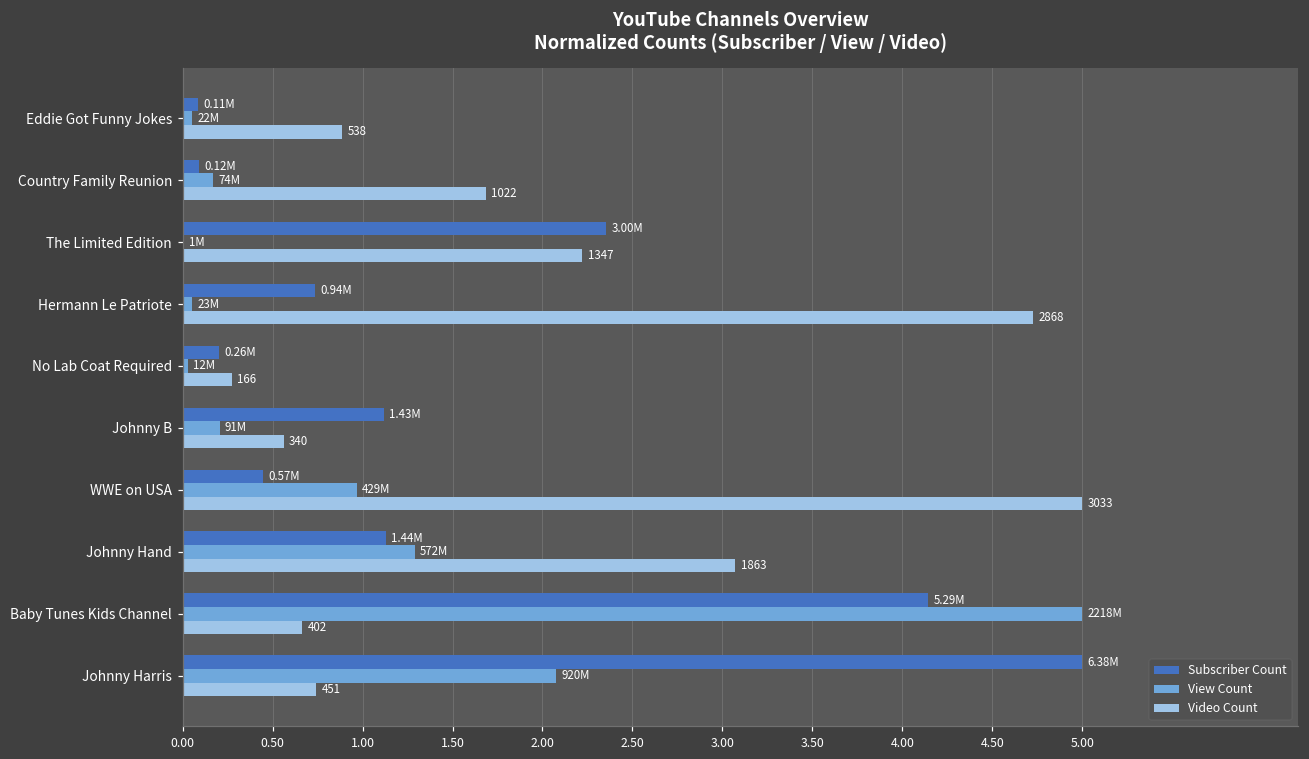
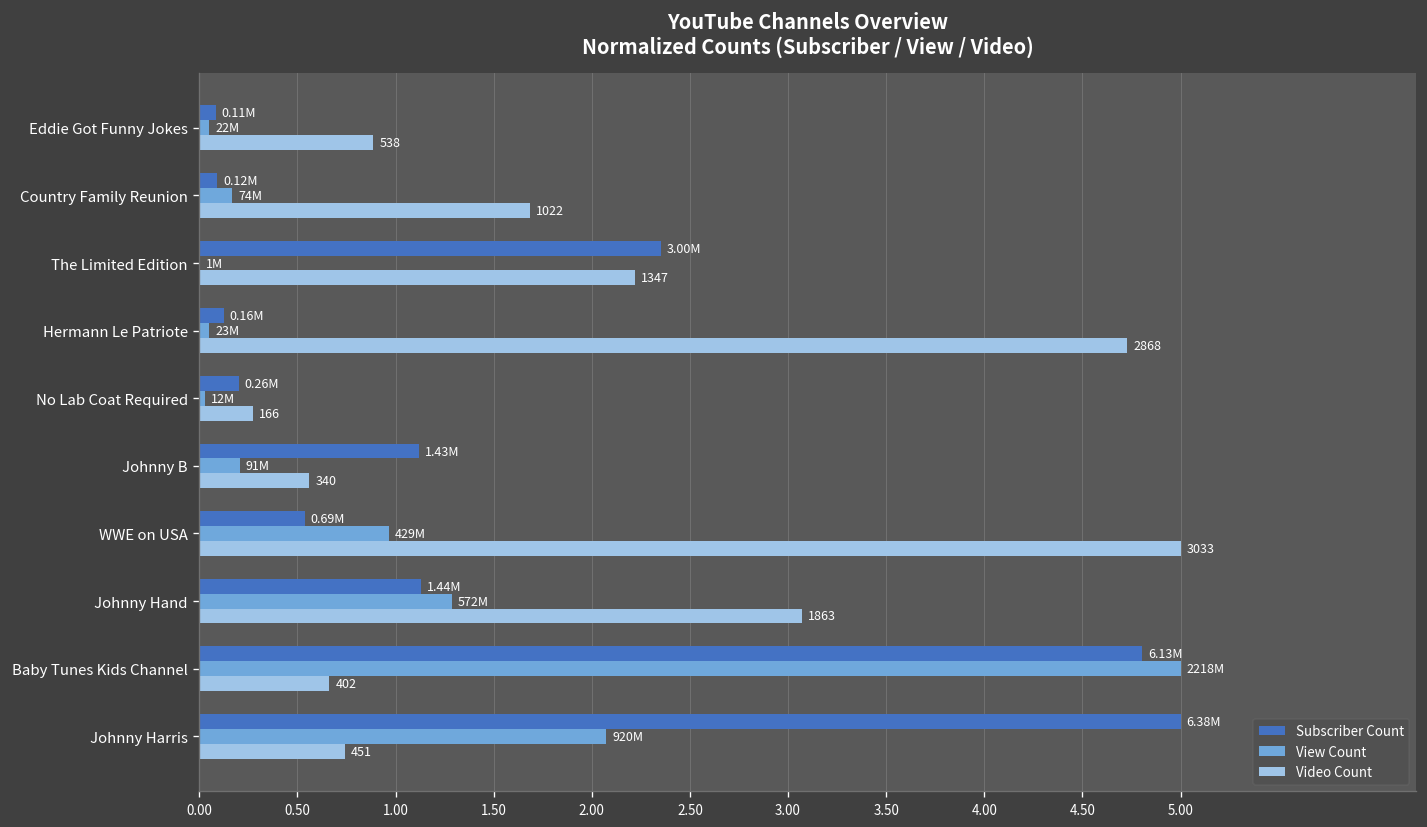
Subscriber Count, Hermann Le Patriote: 0.94M -> 0.16M
Subscriber Count, WWE on USA: 0.57M -> 0.69M
Subscriber Count, Baby Tunes Kids Channel: 5.29M -> 6.13M
